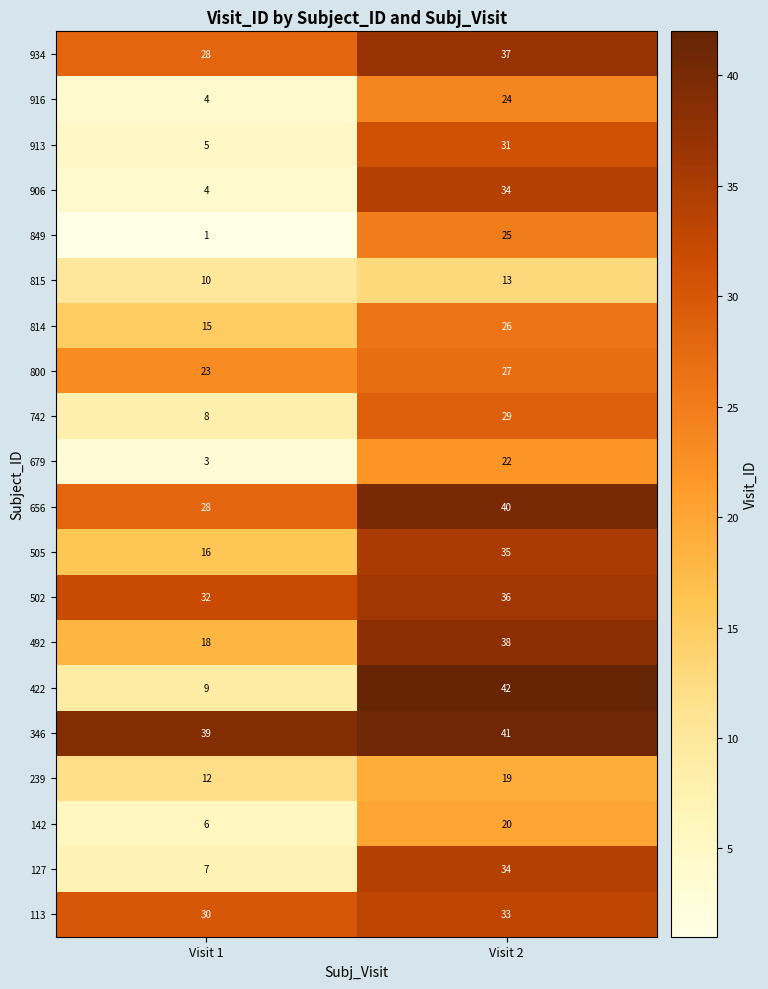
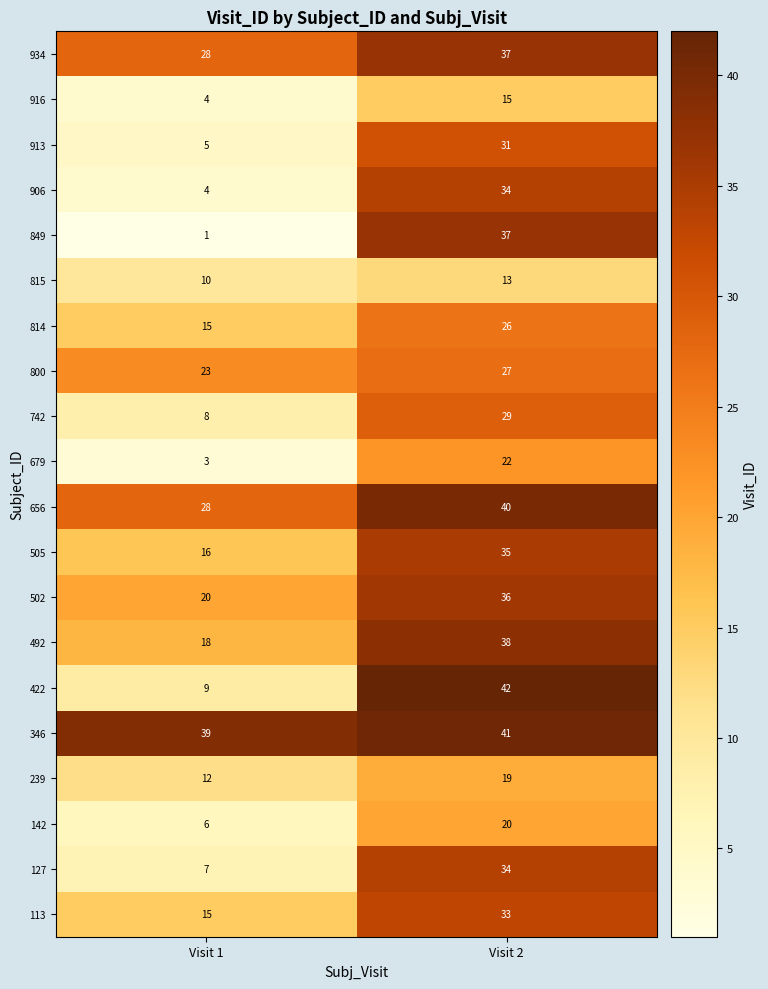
916, Visit 2: 24 -> 15
849, Visit 2: 25 -> 37
502, Visit 1: 32 -> 20
113, Visit 1: 30 -> 15
